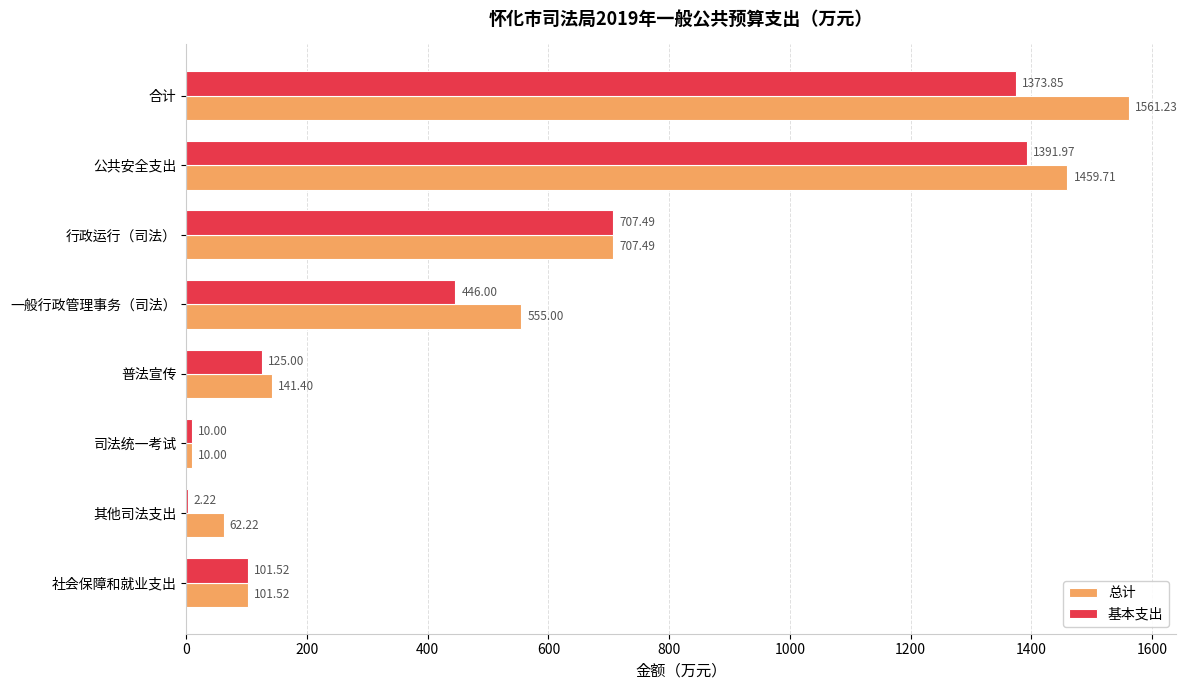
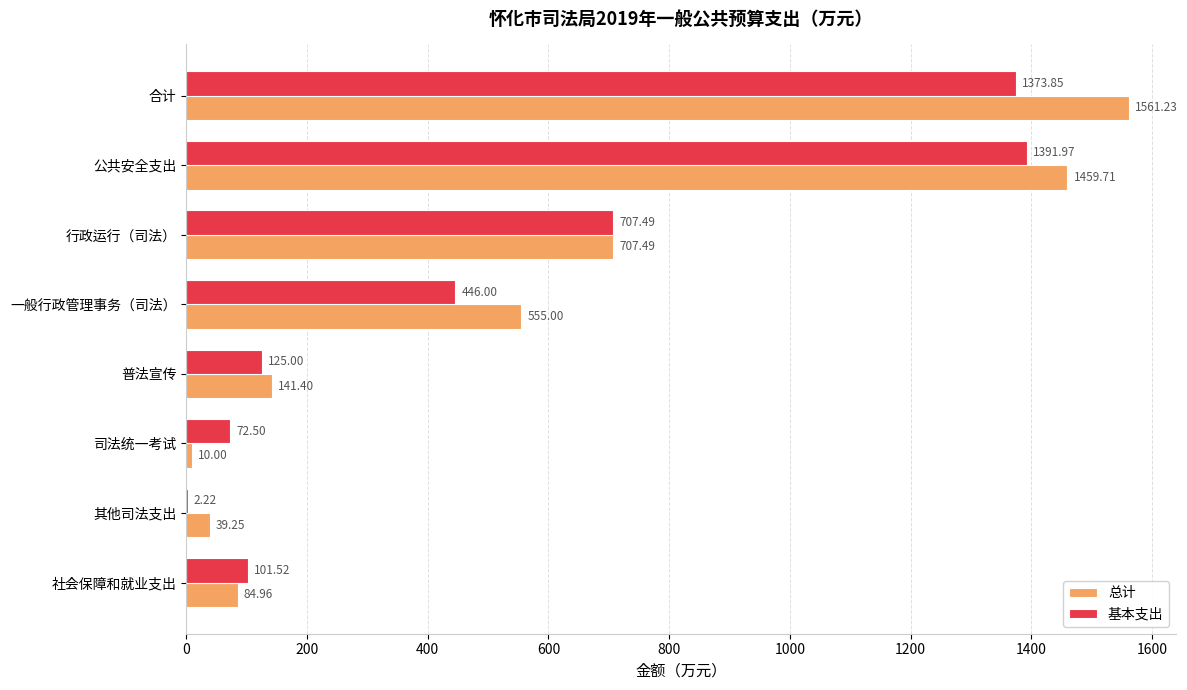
基本支出, 司法统一考试: 10.00 -> 72.50
总计, 其他司法支出: 62.22 -> 39.25
总计, 社会保障和就业支出: 101.52 -> 84.96
